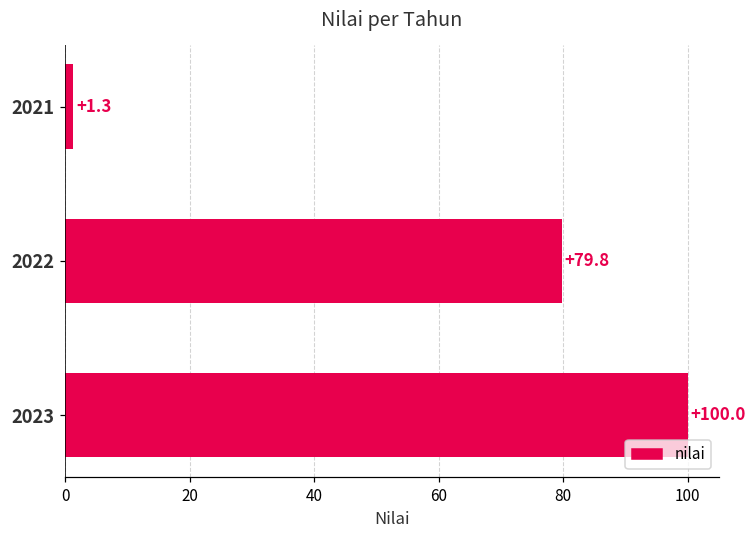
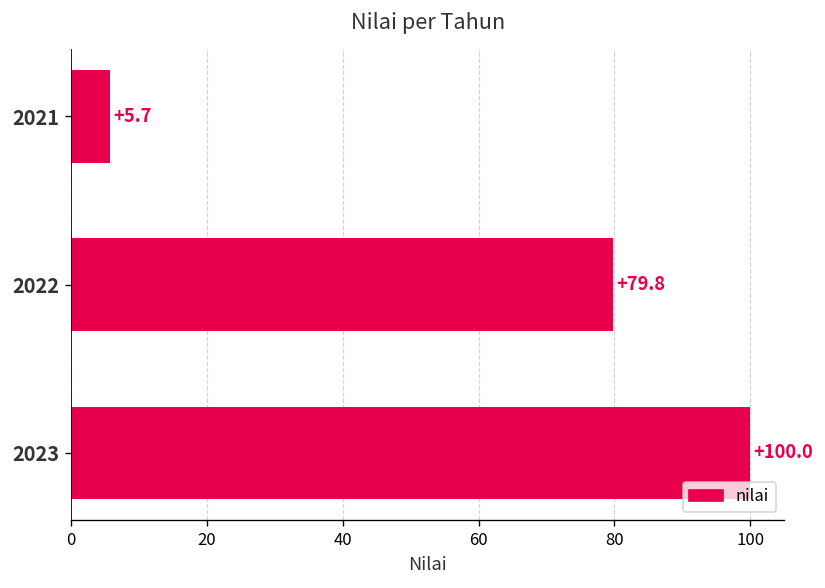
2021: +1.3 -> +5.7
